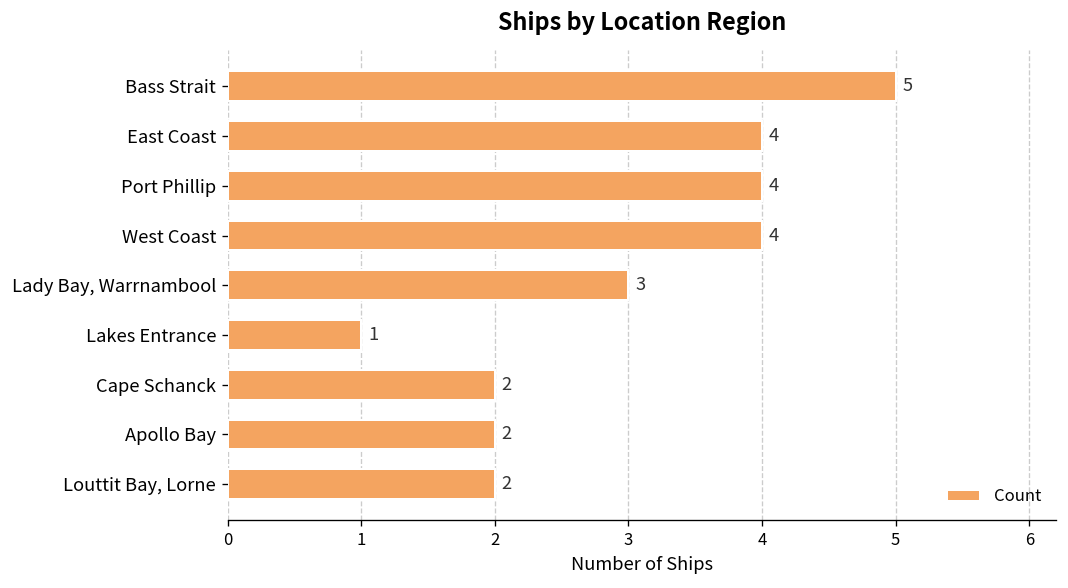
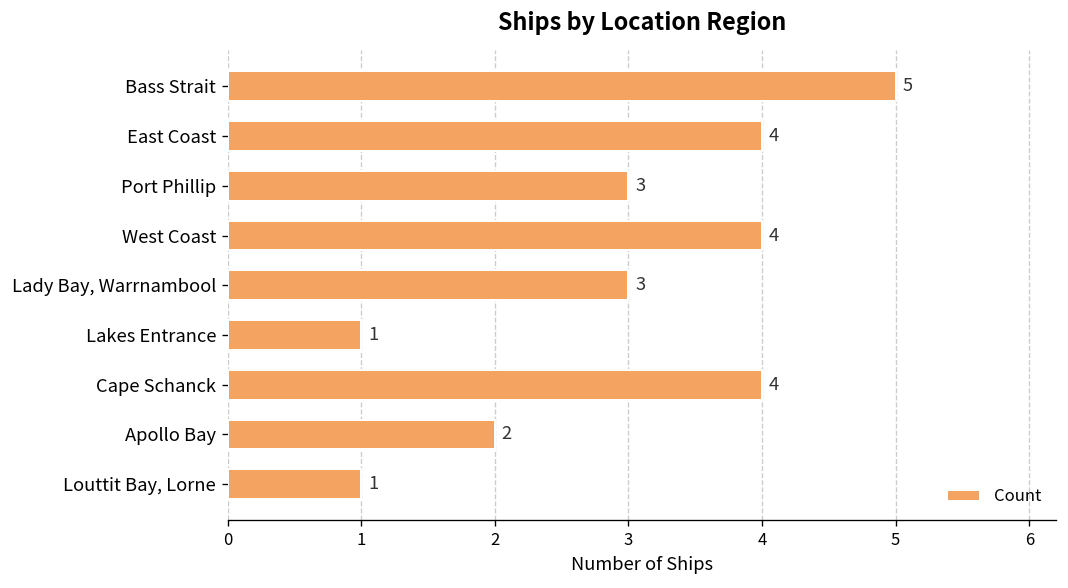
Port Phillip: 4 -> 3
Cape Schanck: 2 -> 4
Louttit Bay, Lorne: 2 -> 1
